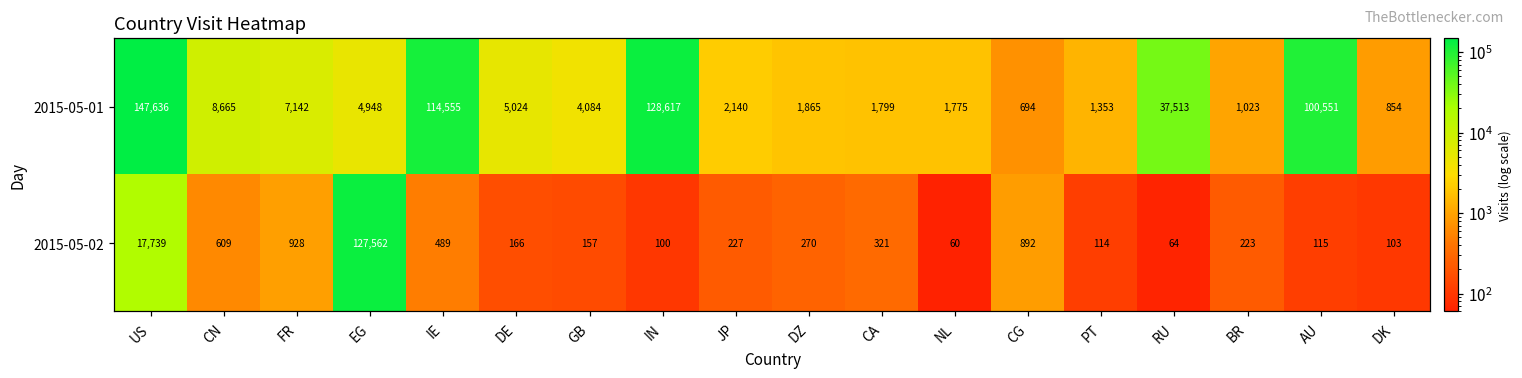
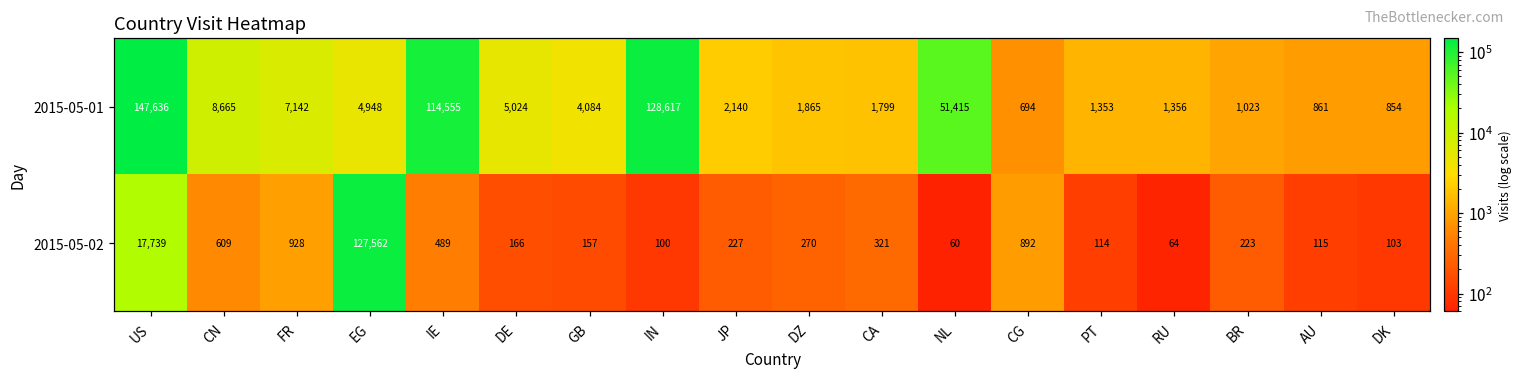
2015-05-01, NL: 1,775 -> 51,415
2015-05-01, RU: 37,513 -> 1,356
2015-05-01, AU: 100,551 -> 861
